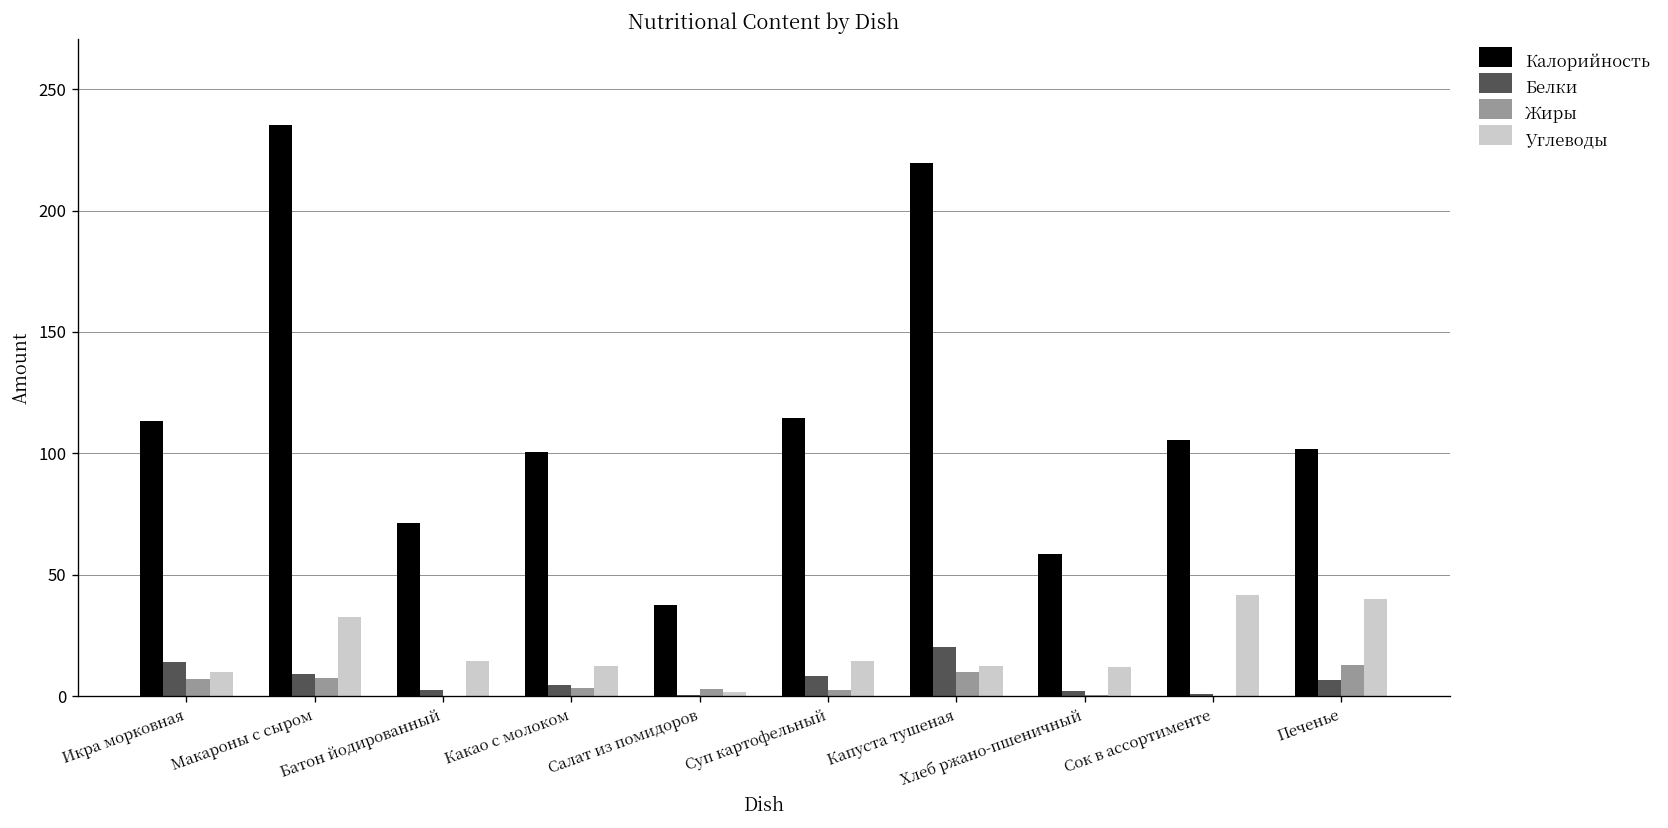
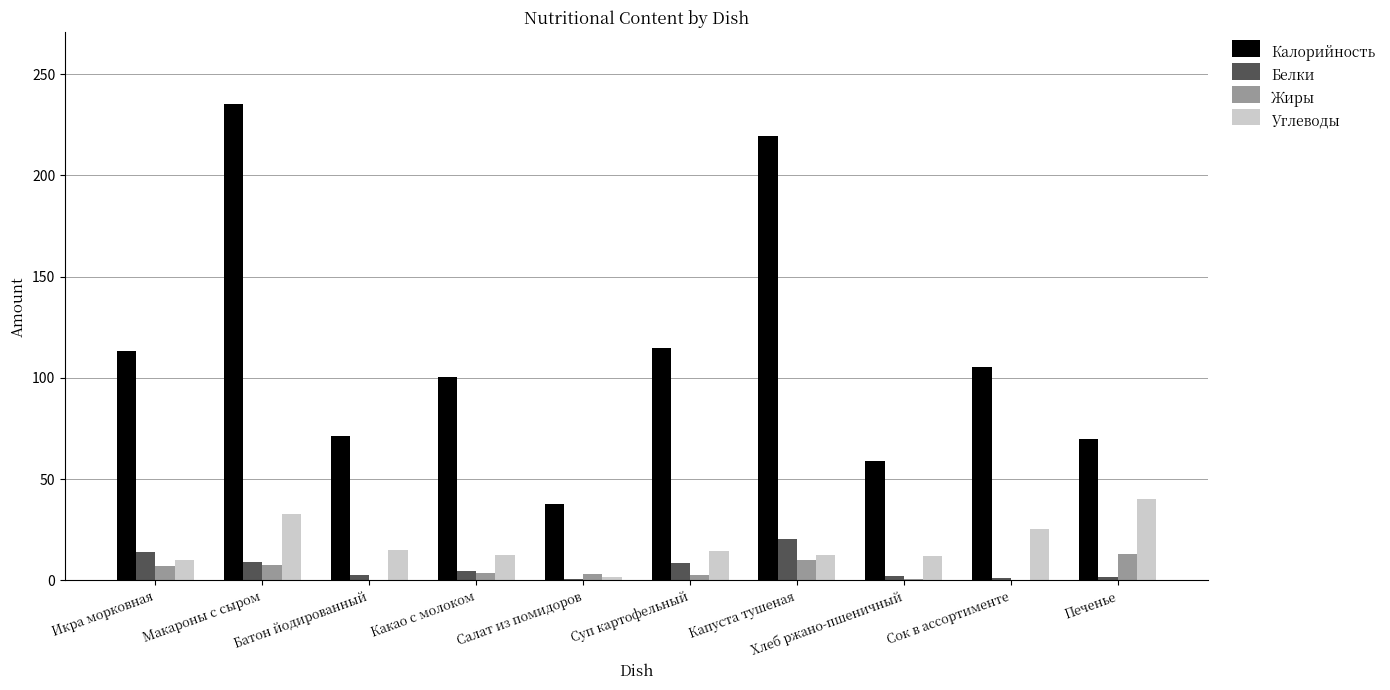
Углеводы, Сок в ассортименте: 42 -> 25
Калорийность, Печенье: 102 -> 70
Белки, Печенье: 7 -> 2
